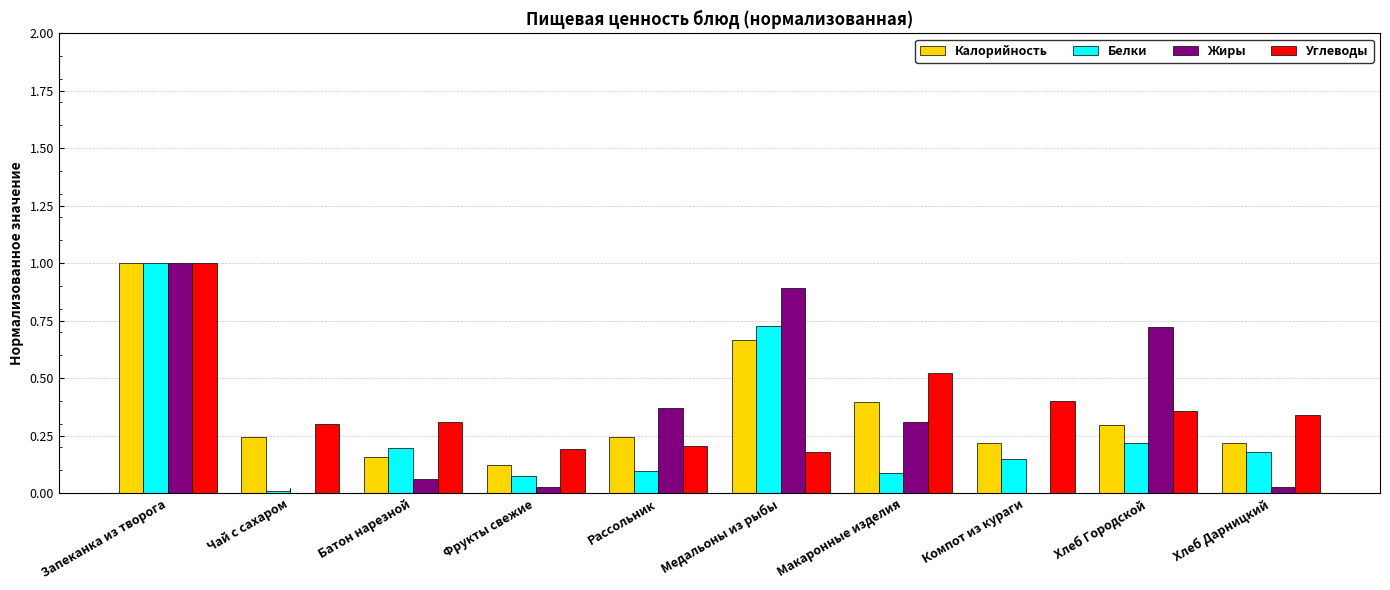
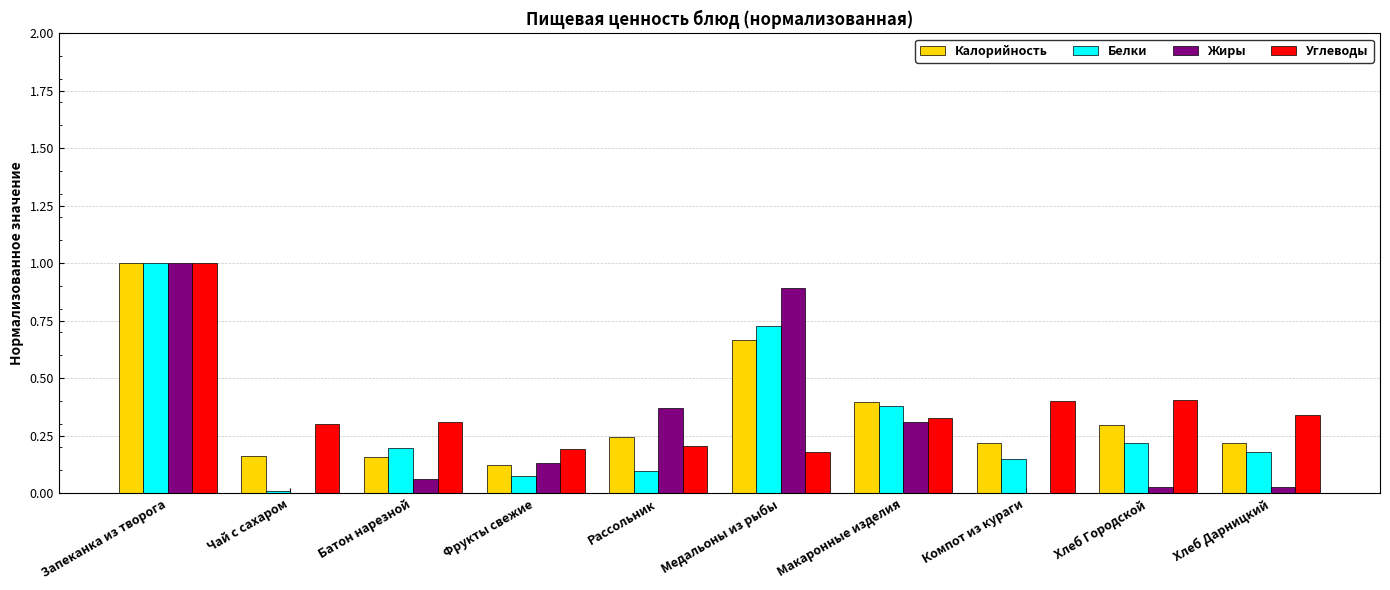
Калорийность, Чай с сахаром: 0.25 -> 0.16
Жиры, Фрукты свежие: 0.03 -> 0.13
Белки, Макаронные изделия: 0.09 -> 0.38
Углеводы, Макаронные изделия: 0.52 -> 0.33
Жиры, Хлеб Городской: 0.72 -> 0.03
Углеводы, Хлеб Городской: 0.36 -> 0.40
